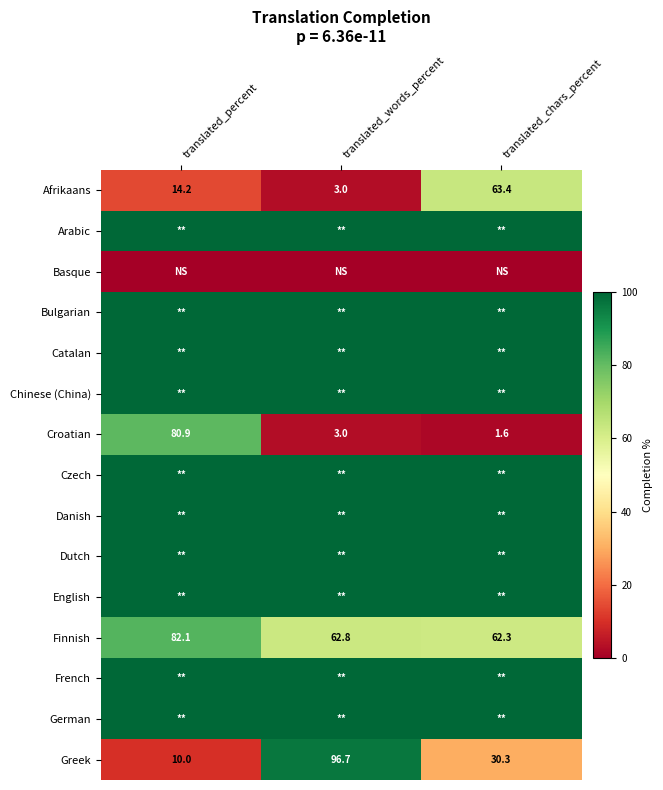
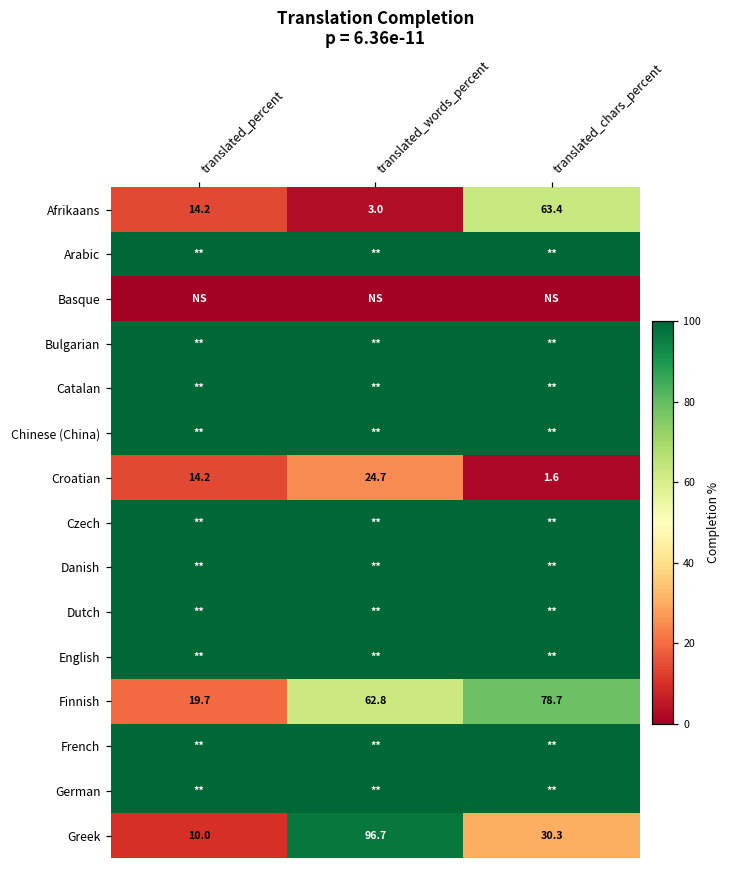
Croatian, translated_percent: 80.9 -> 14.2
Croatian, translated_words_percent: 3.0 -> 24.7
Finnish, translated_percent: 82.1 -> 19.7
Finnish, translated_chars_percent: 62.3 -> 78.7
